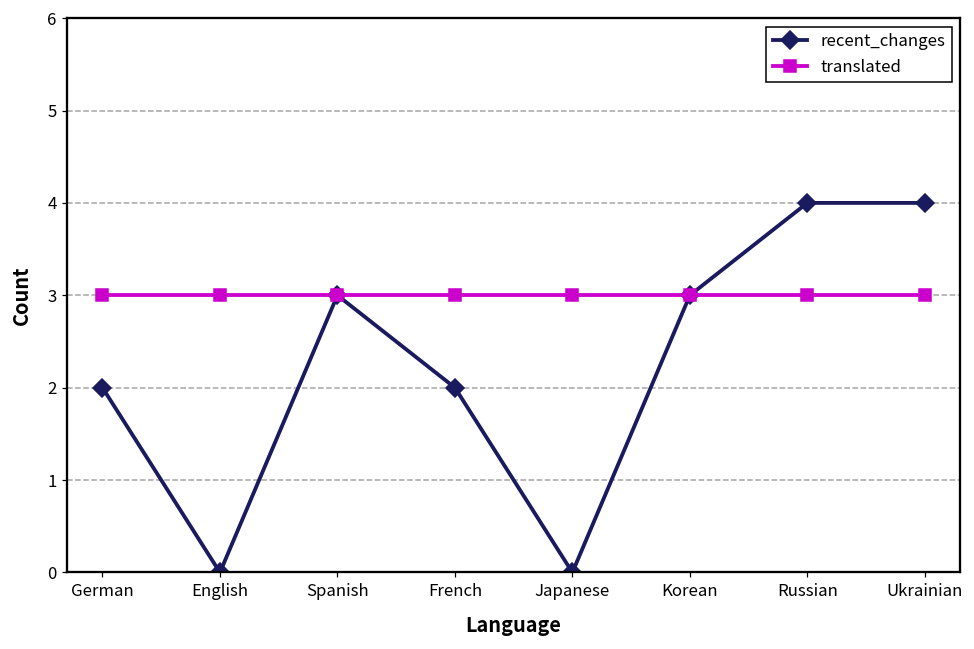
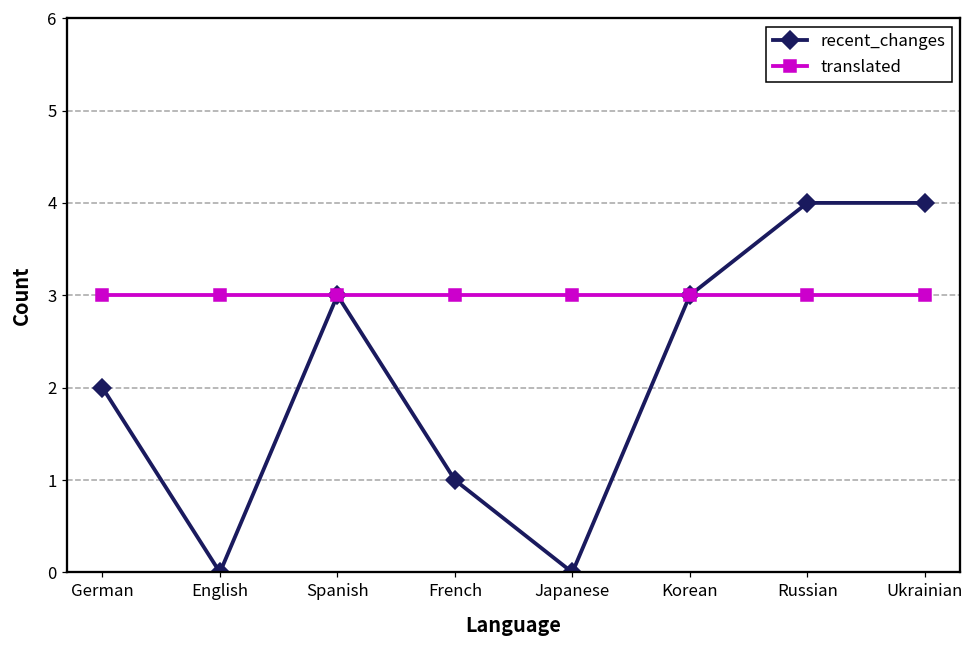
recent_changes, French: 2 -> 1
